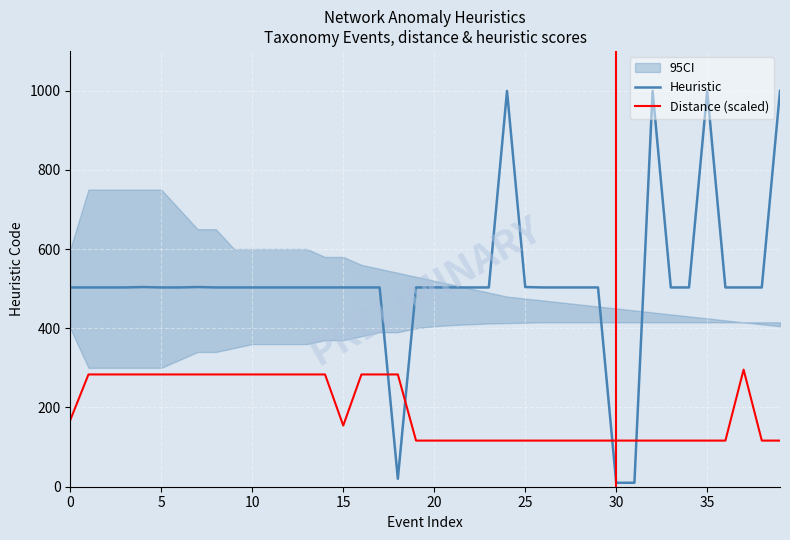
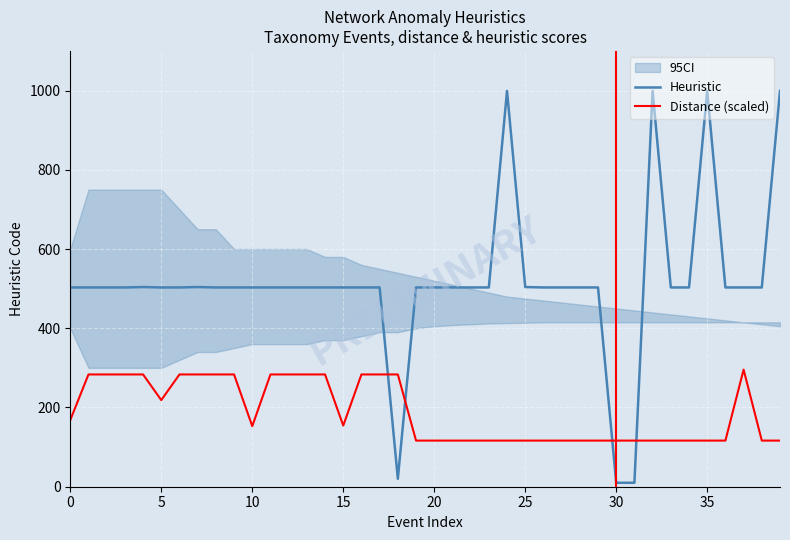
Distance (scaled), 5: 280 -> 220
Distance (scaled), 10: 280 -> 150
